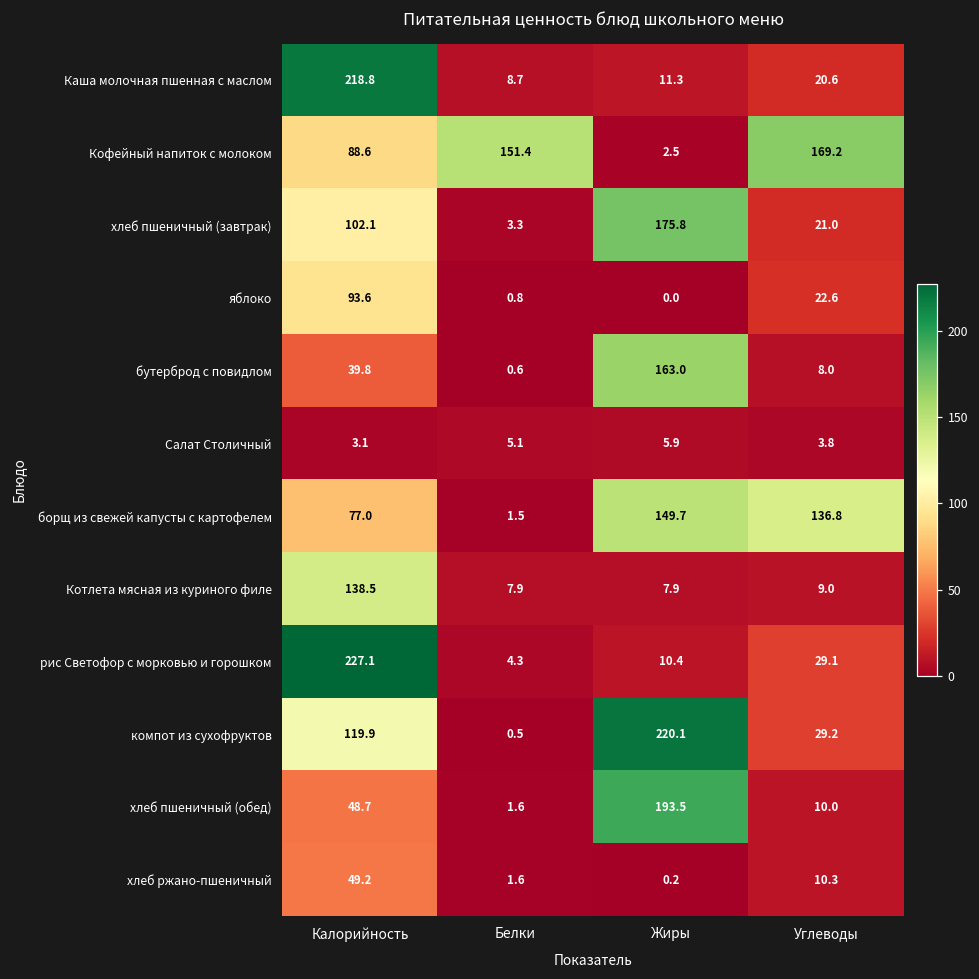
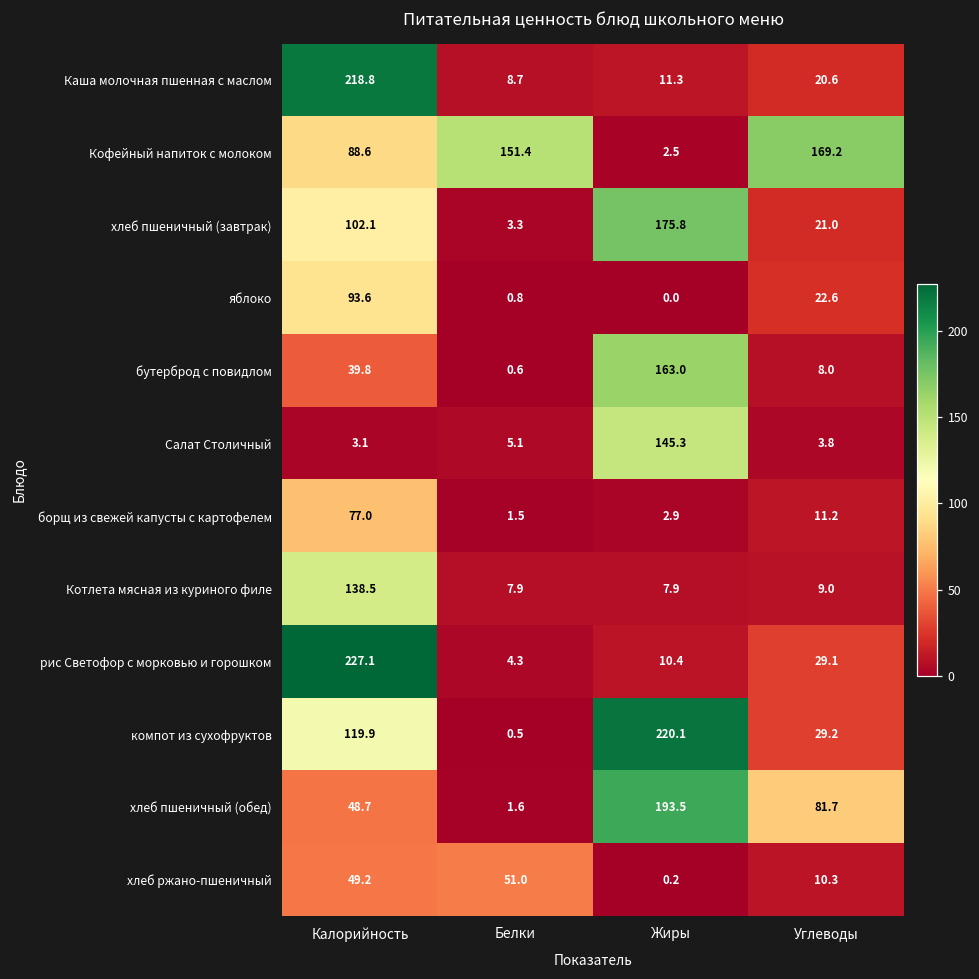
Салат Столичный, Жиры: 5.9 -> 145.3
борщ из свежей капусты с картофелем, Жиры: 149.7 -> 2.9
борщ из свежей капусты с картофелем, Углеводы: 136.8 -> 11.2
хлеб пшеничный (обед), Углеводы: 10.0 -> 81.7
хлеб ржано-пшеничный, Белки: 1.6 -> 51.0
